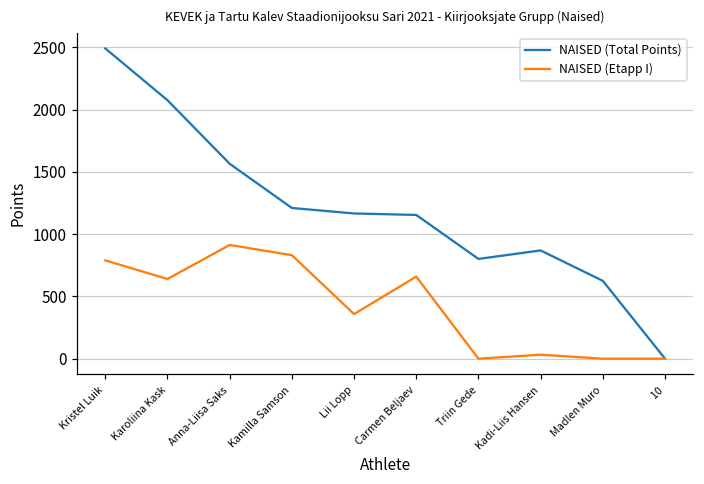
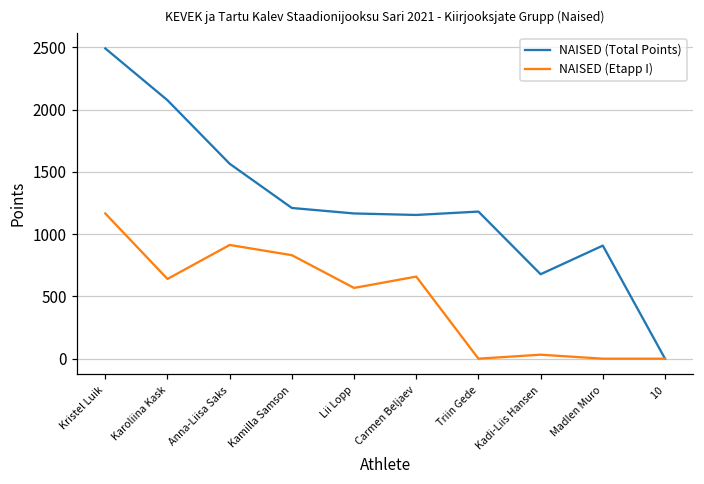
NAISED (Etapp I), Kristel Luik: 790 -> 1170
NAISED (Etapp I), Lii Lopp: 360 -> 570
NAISED (Total Points), Triin Gede: 800 -> 1180
NAISED (Total Points), Kadi-Liis Hansen: 870 -> 680
NAISED (Total Points), Madlen Muro: 630 -> 910
